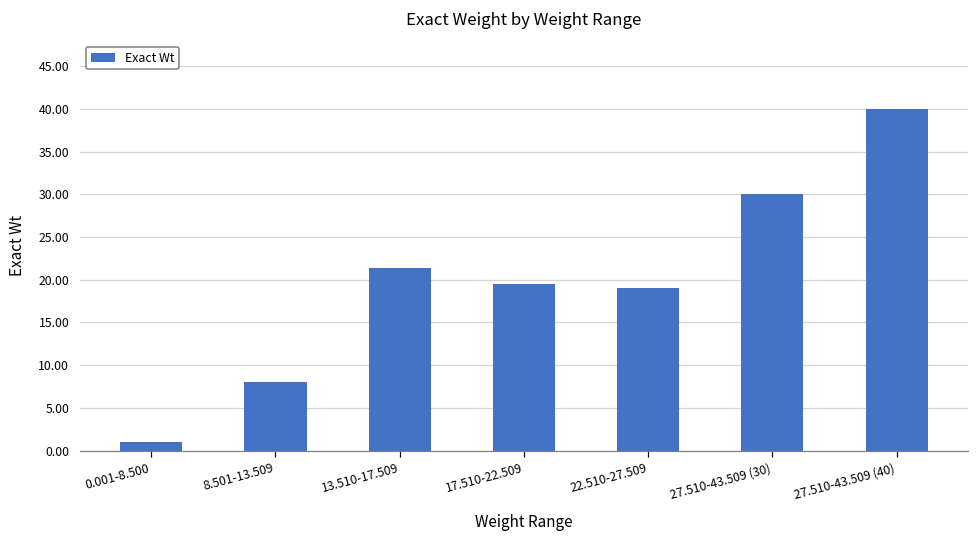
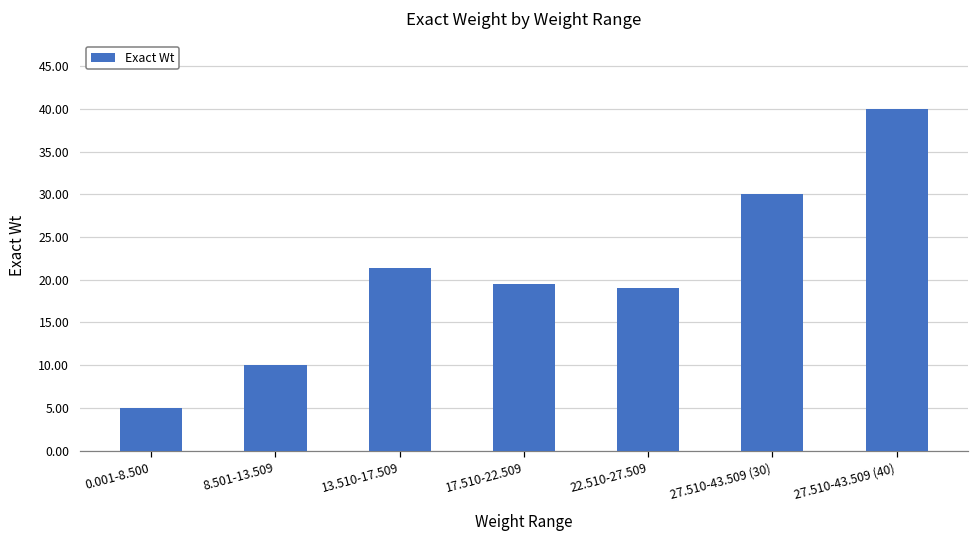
0.001-8.500: 1 -> 5
8.501-13.509: 8 -> 10
